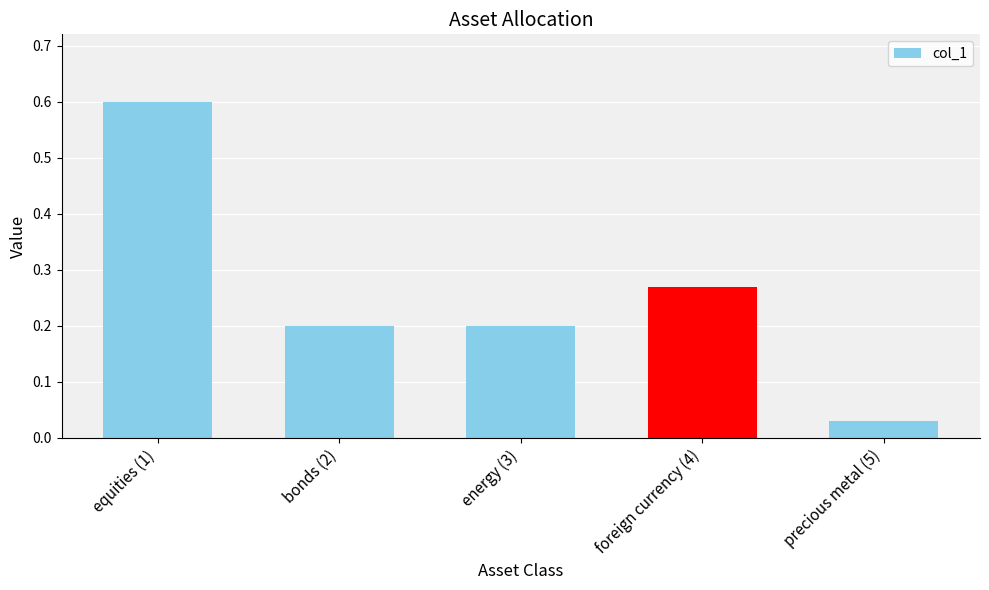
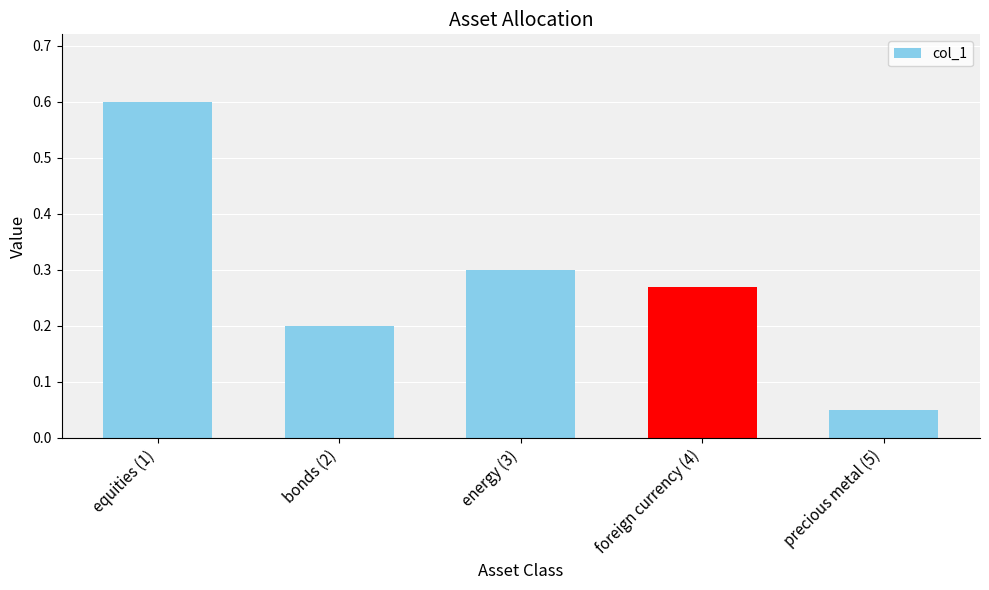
energy (3): 0.2 -> 0.3
precious metal (5): 0.03 -> 0.05
